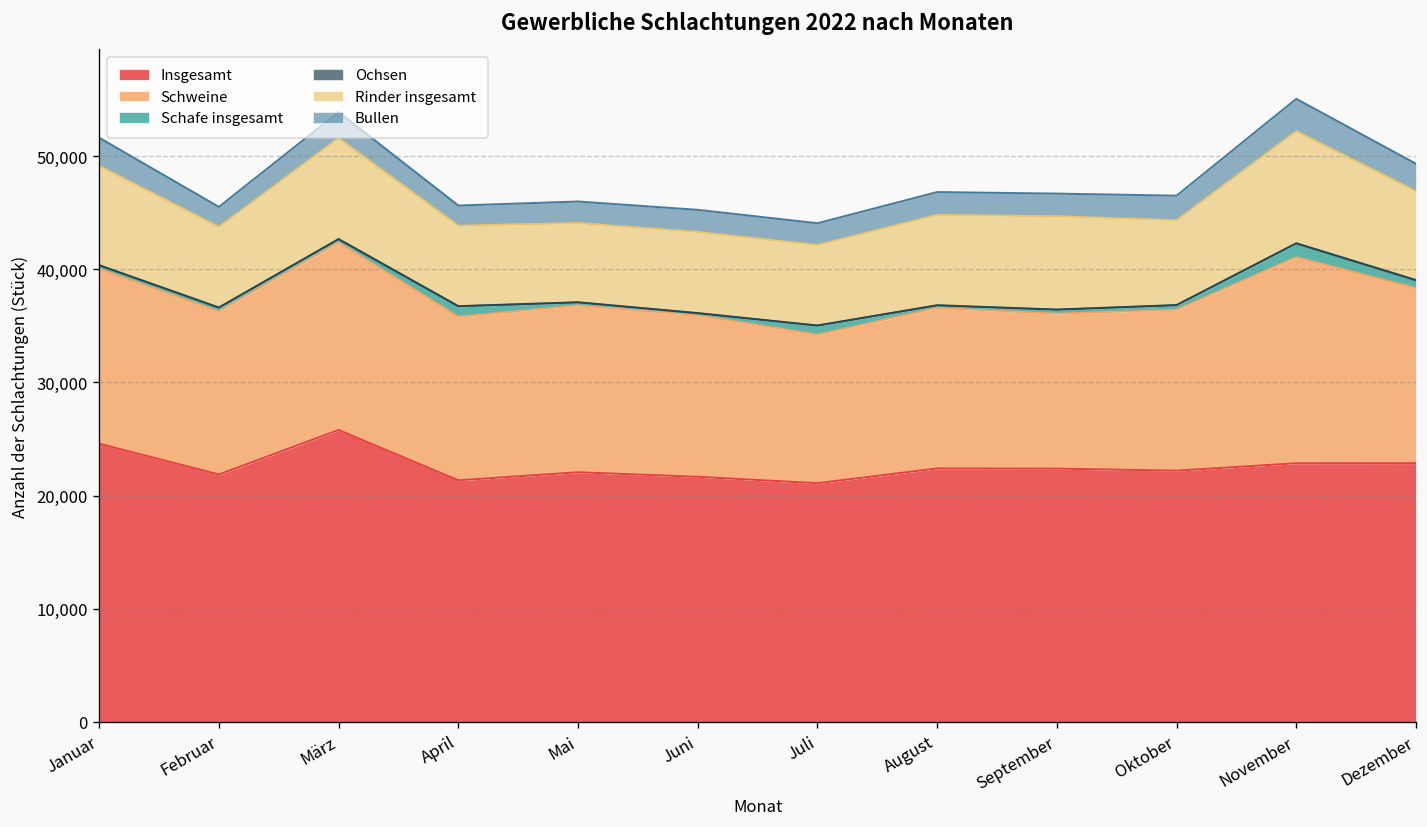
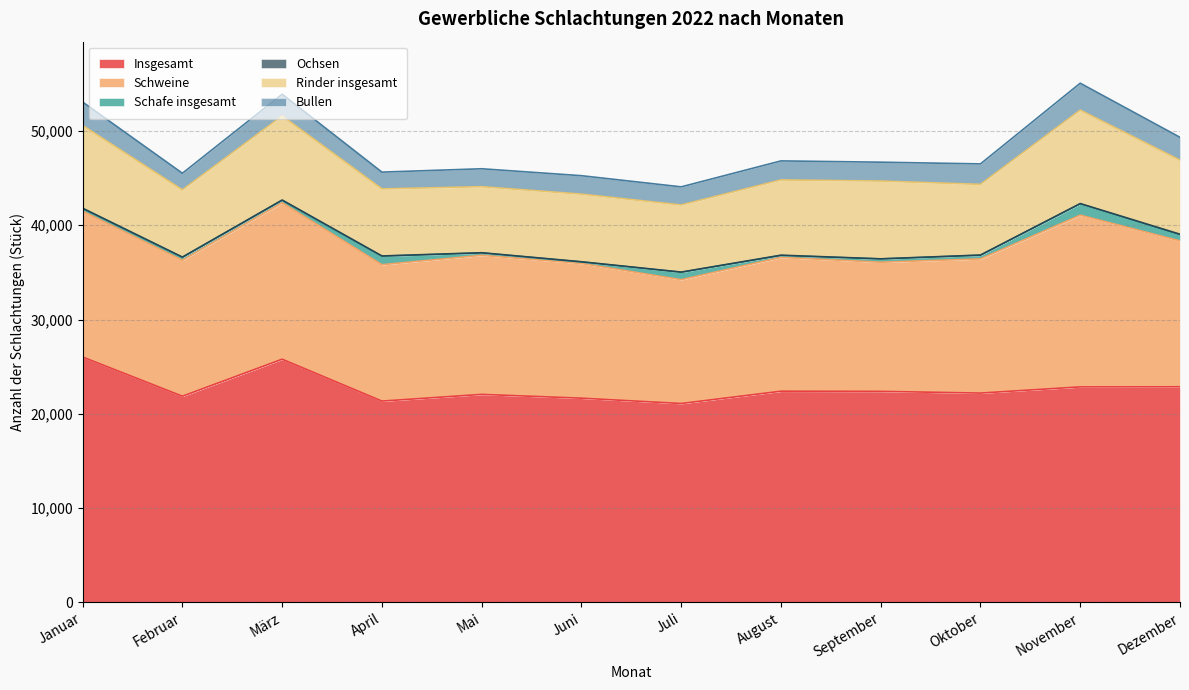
Insgesamt, Januar: 25,000 -> 26,000
